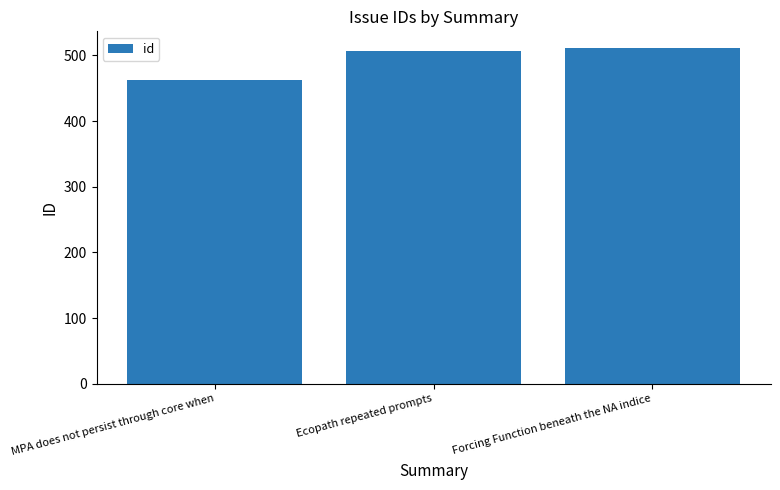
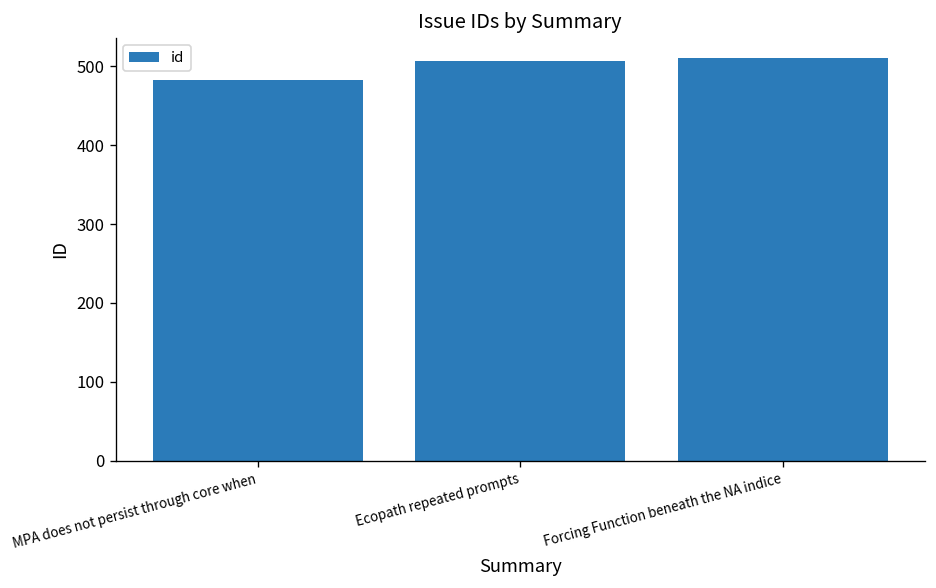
MPA does not persist through core when: 460 -> 480
